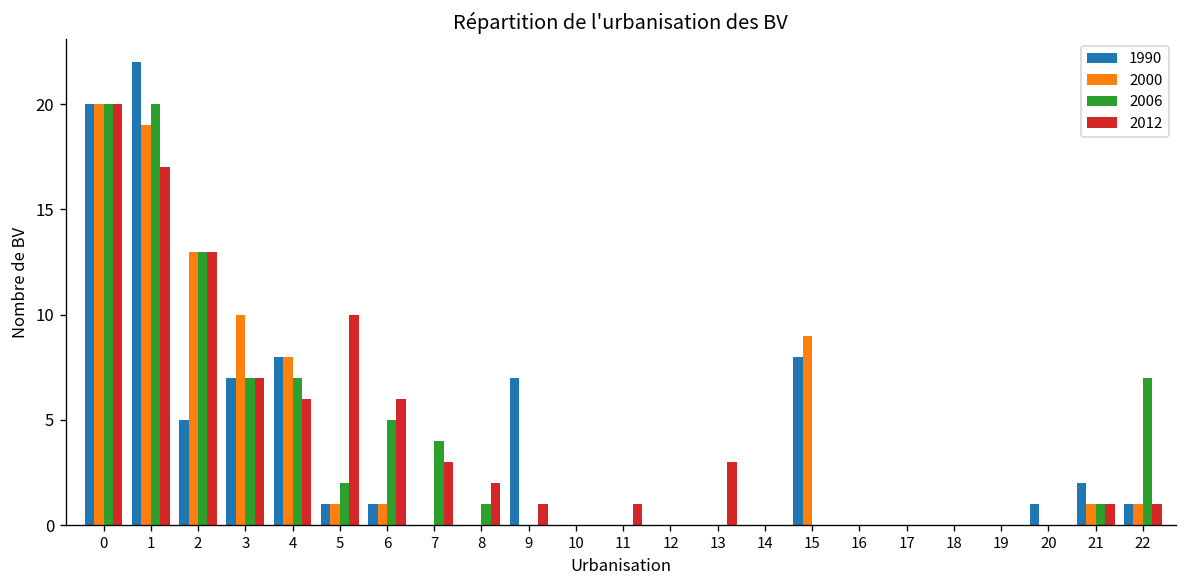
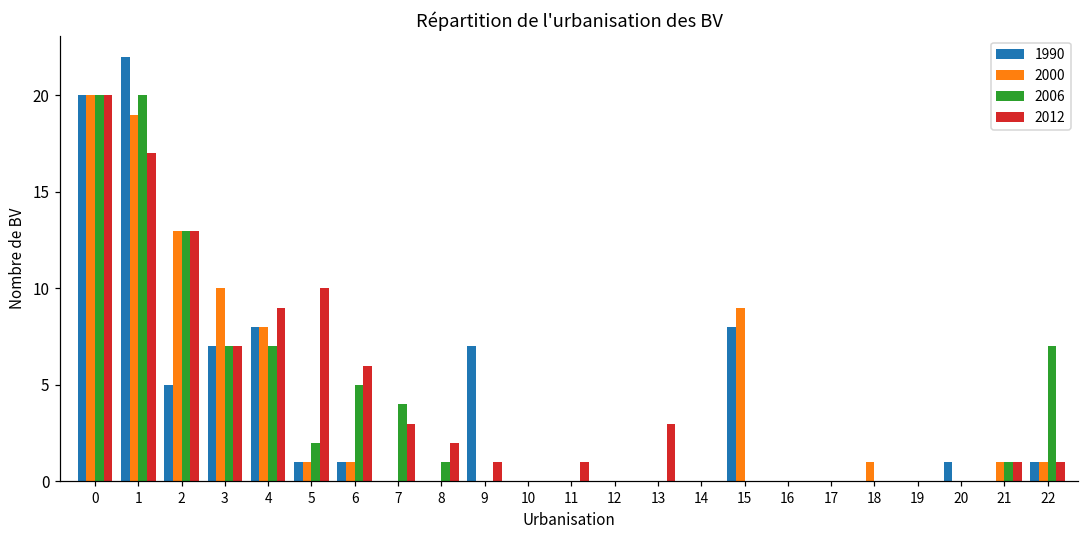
2012, 4: 6 -> 9
2000, 18: 0 -> 1
1990, 21: 2 -> 0
